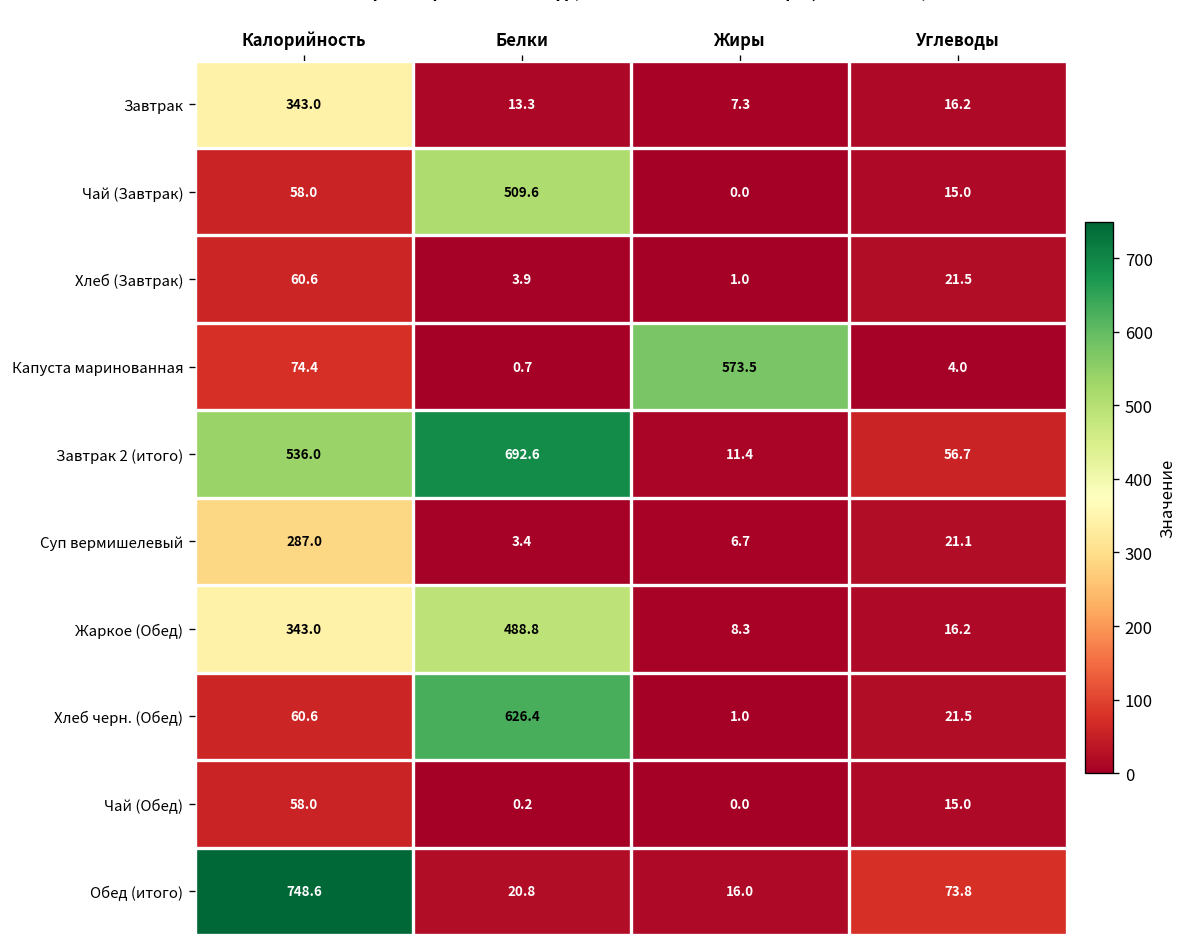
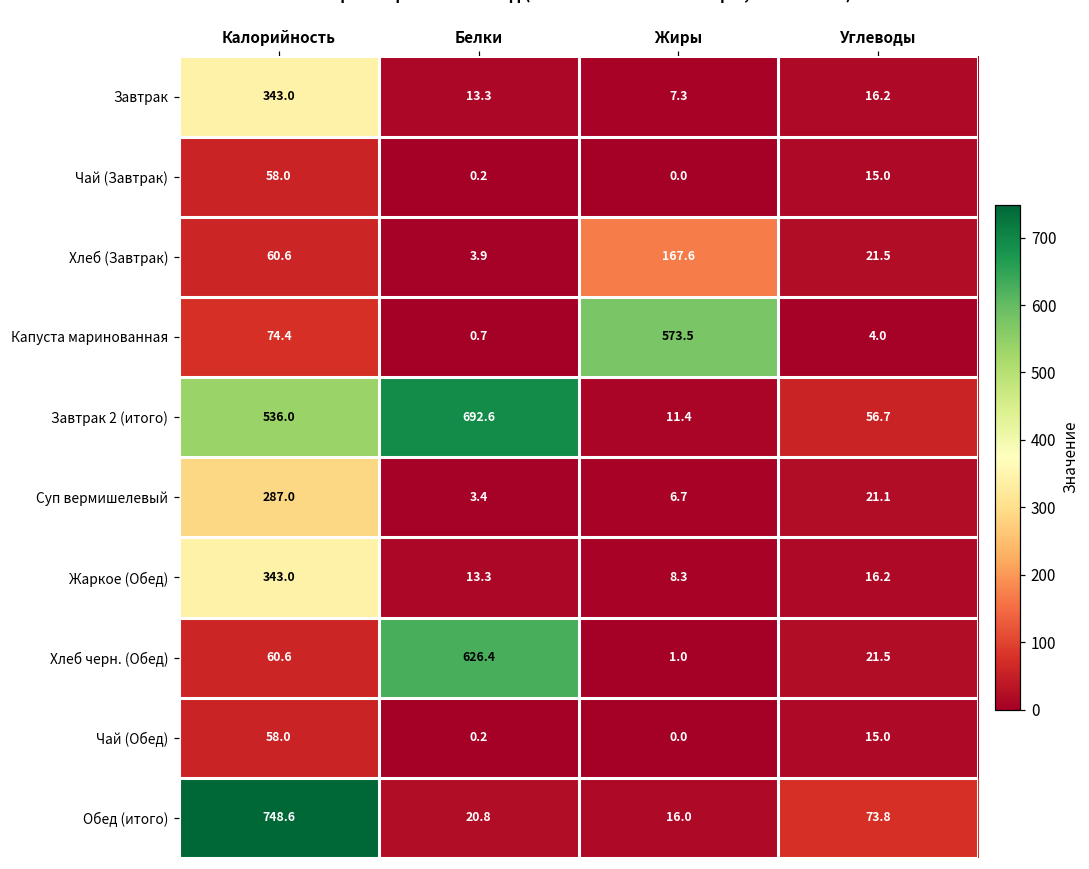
Чай (Завтрак), Белки: 509.6 -> 0.2
Хлеб (Завтрак), Жиры: 1.0 -> 167.6
Жаркое (Обед), Белки: 488.8 -> 13.3
